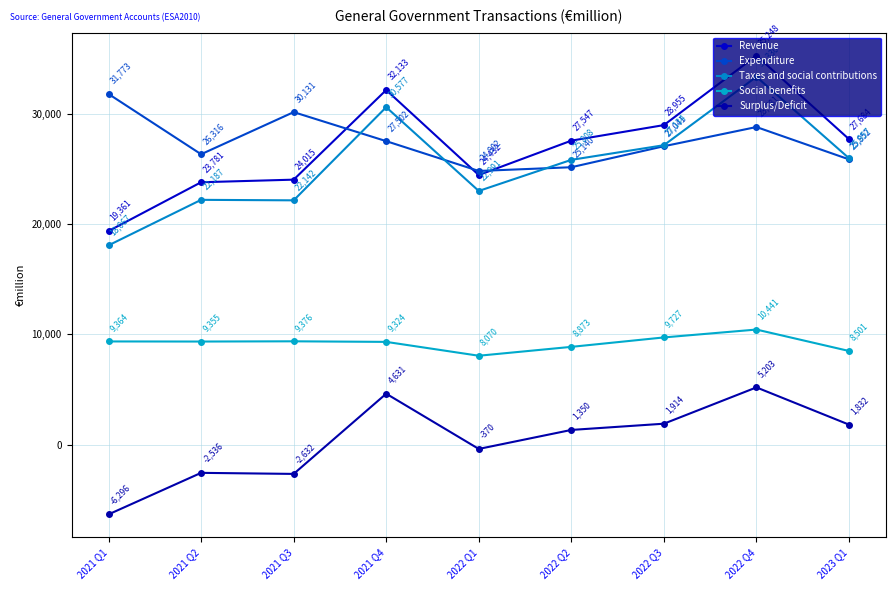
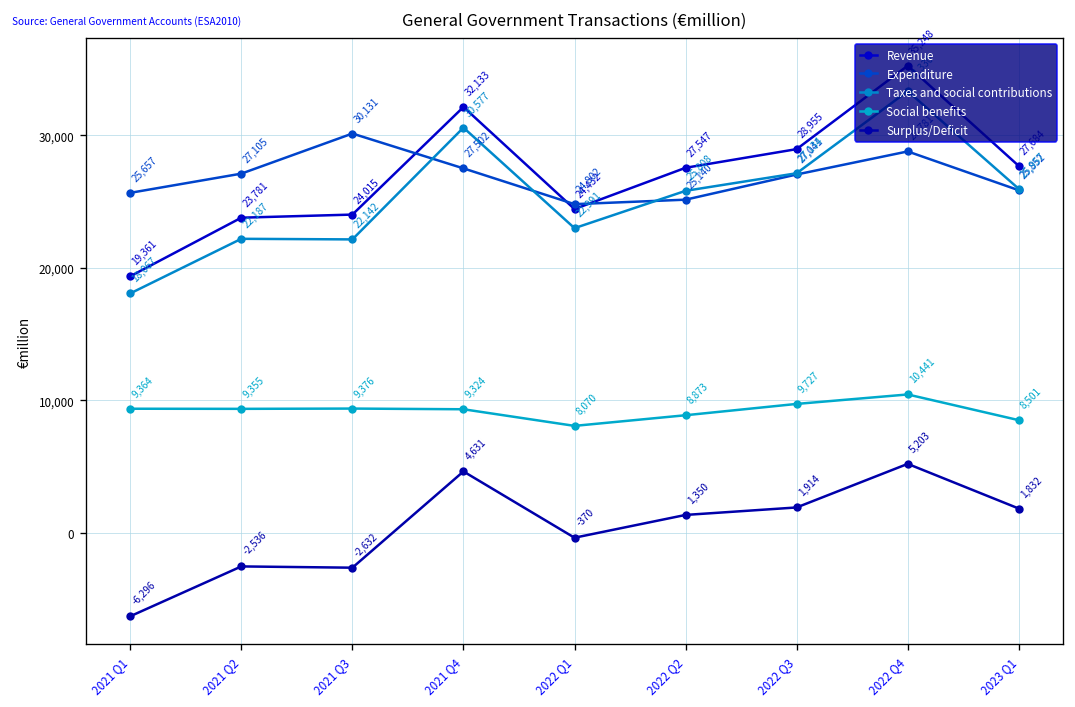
Expenditure, 2021 Q1: 31,773 -> 25,657
Expenditure, 2021 Q2: 26,316 -> 27,105
